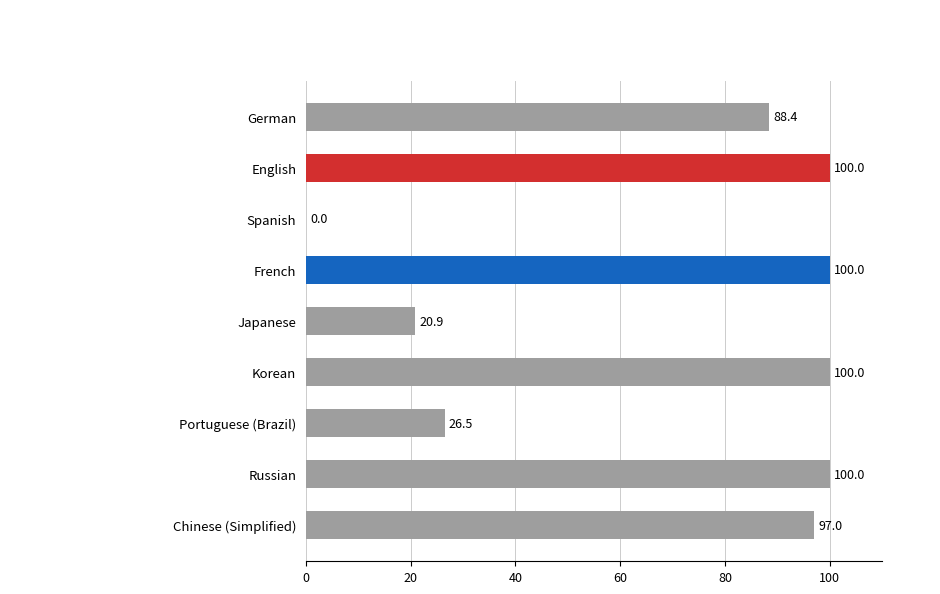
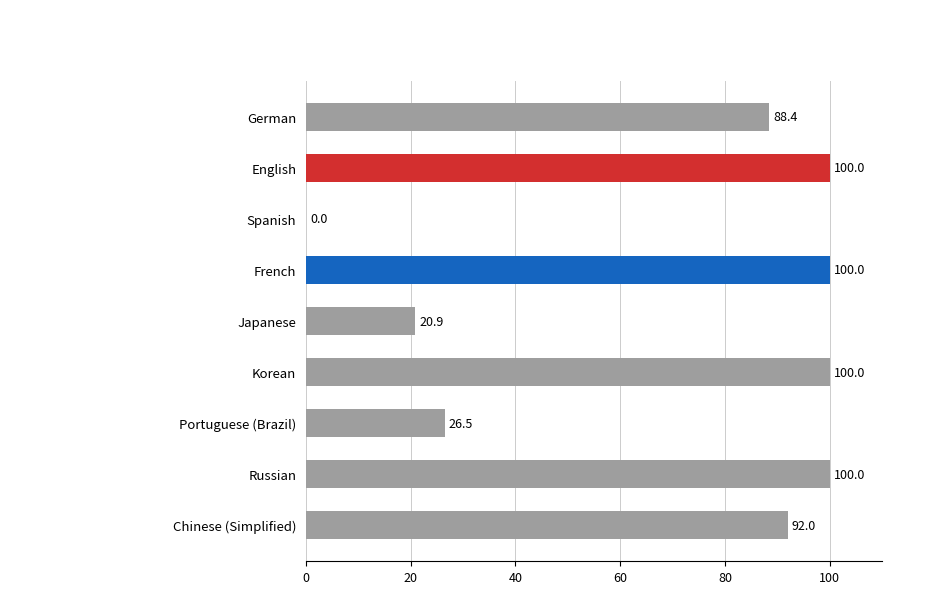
Chinese (Simplified): 97.0 -> 92.0
